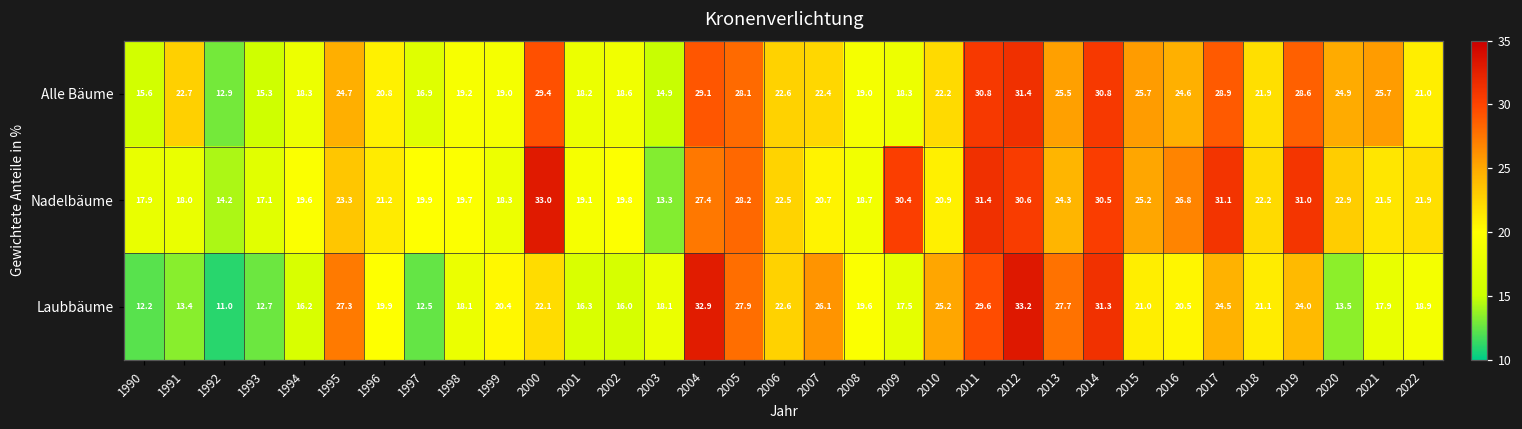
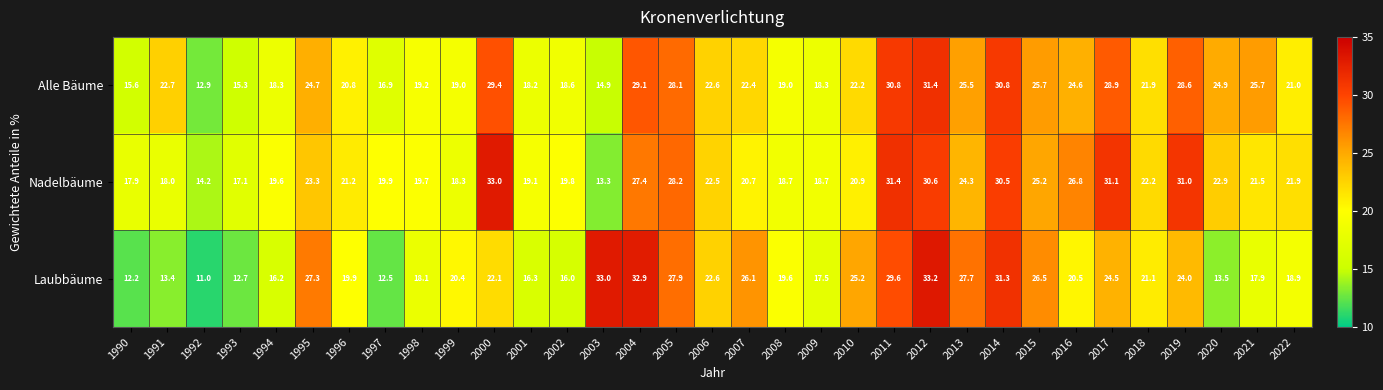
Nadelbäume, 2009: 30.4 -> 18.7
Laubbäume, 2003: 18.1 -> 33.0
Laubbäume, 2015: 21.0 -> 26.5
